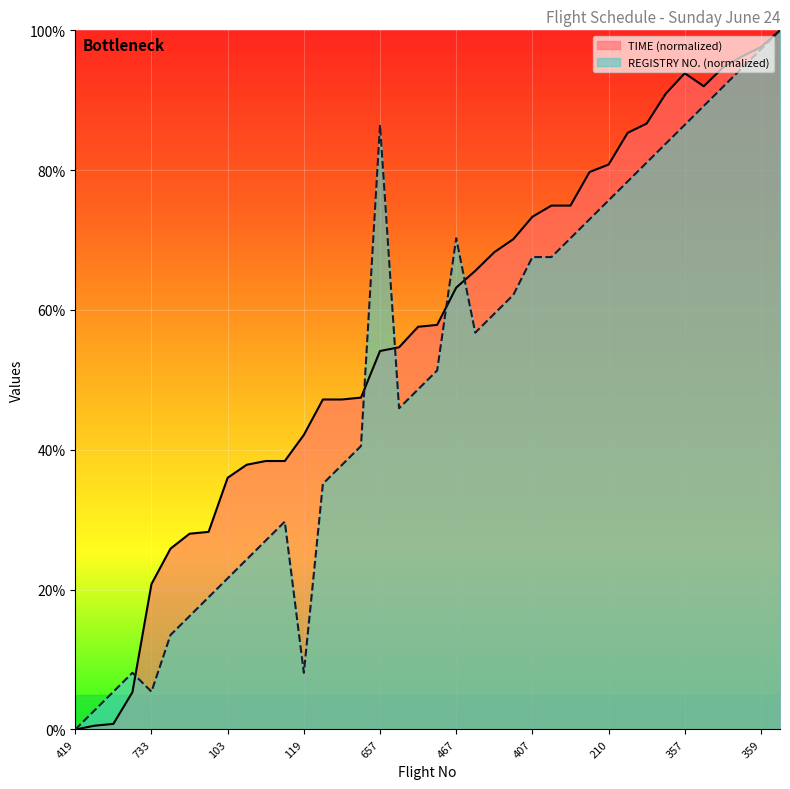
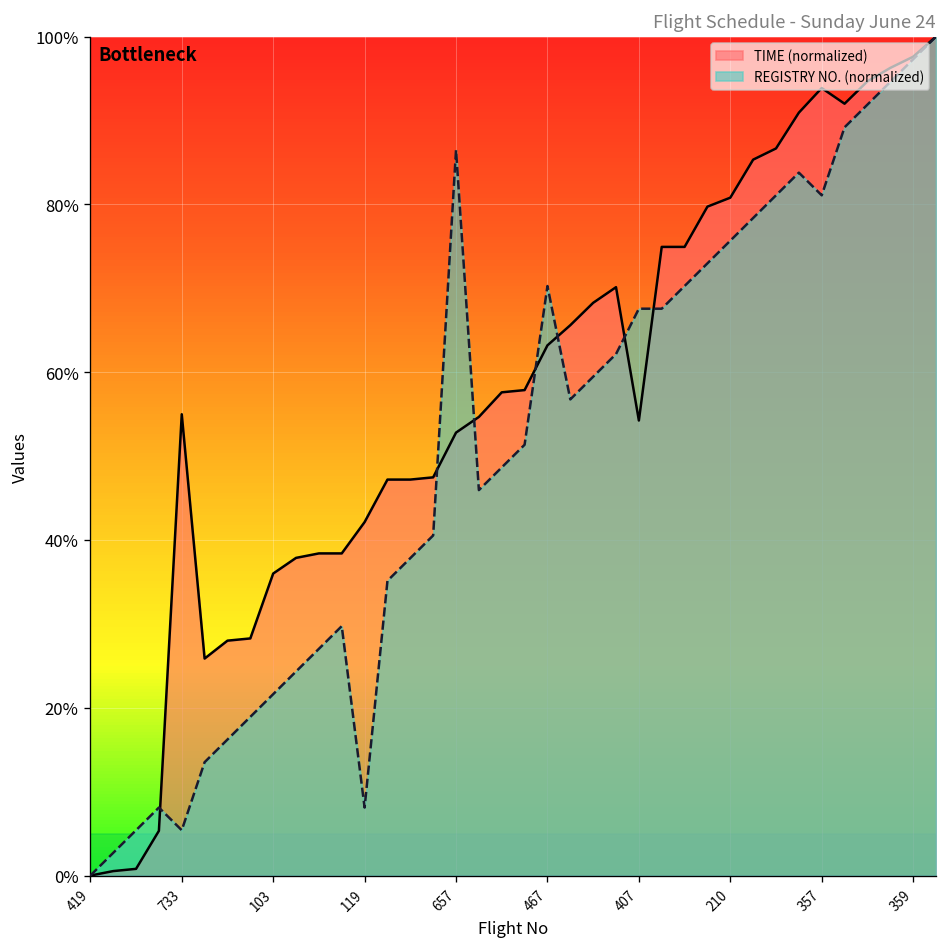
TIME (normalized), 733: 21% -> 55%
TIME (normalized), 657: 54% -> 53%
TIME (normalized), 407: 73% -> 54%
REGISTRY NO. (normalized), 357: 86% -> 81%
